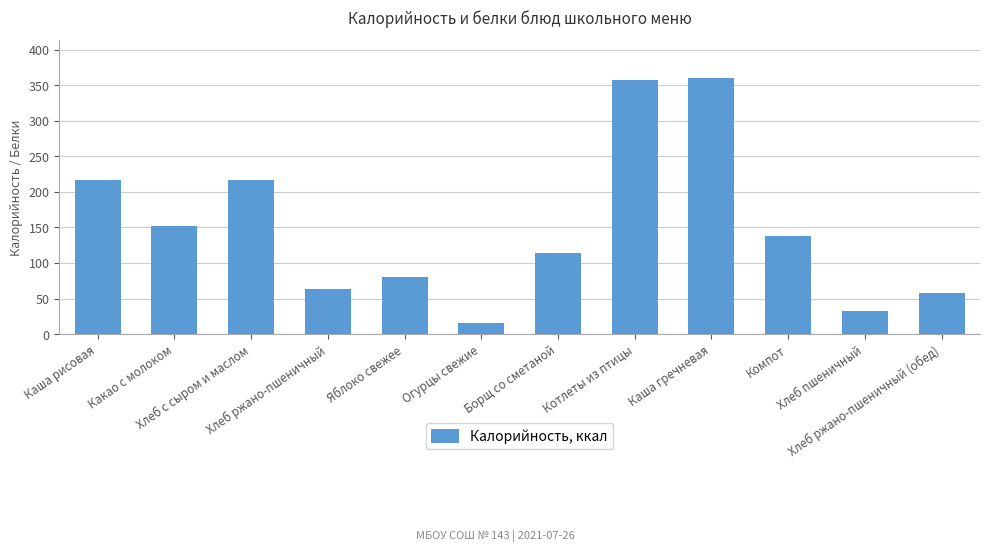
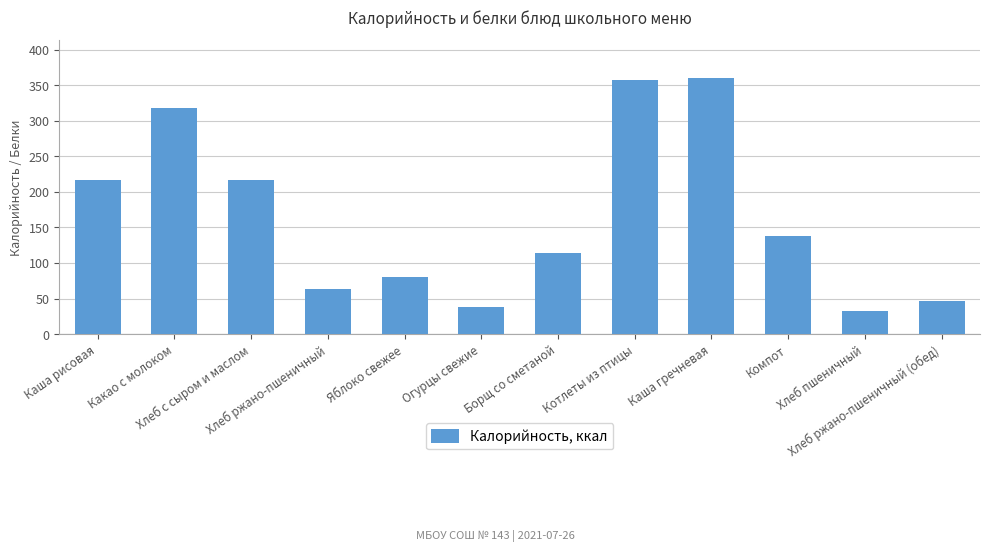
Какао с молоком: 150 -> 320
Огурцы свежие: 20 -> 40
Хлеб ржано-пшеничный (обед): 60 -> 50
